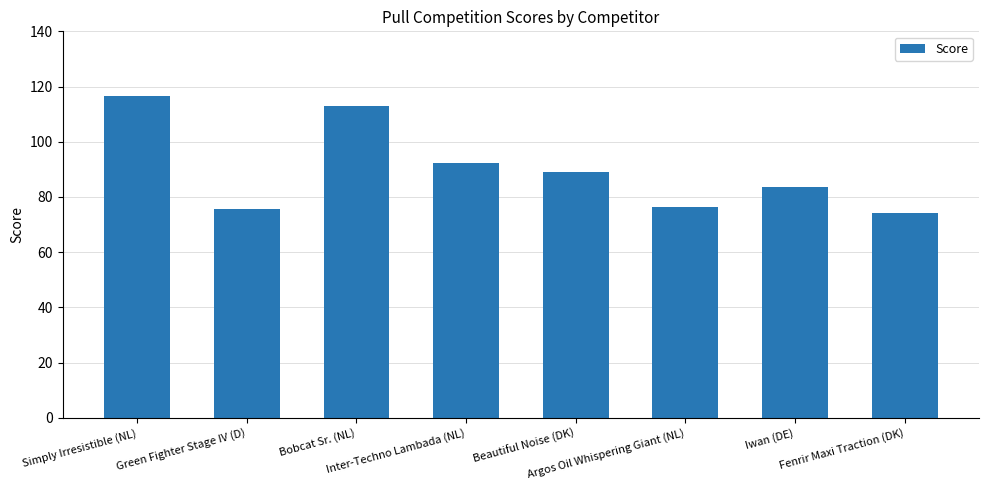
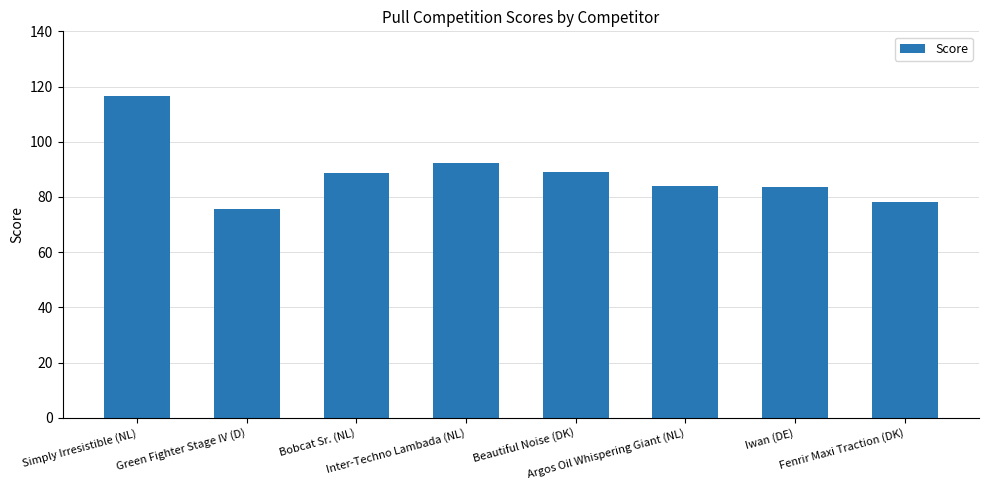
Bobcat Sr. (NL): 113 -> 89
Argos Oil Whispering Giant (NL): 76 -> 84
Fenrir Maxi Traction (DK): 74 -> 78
